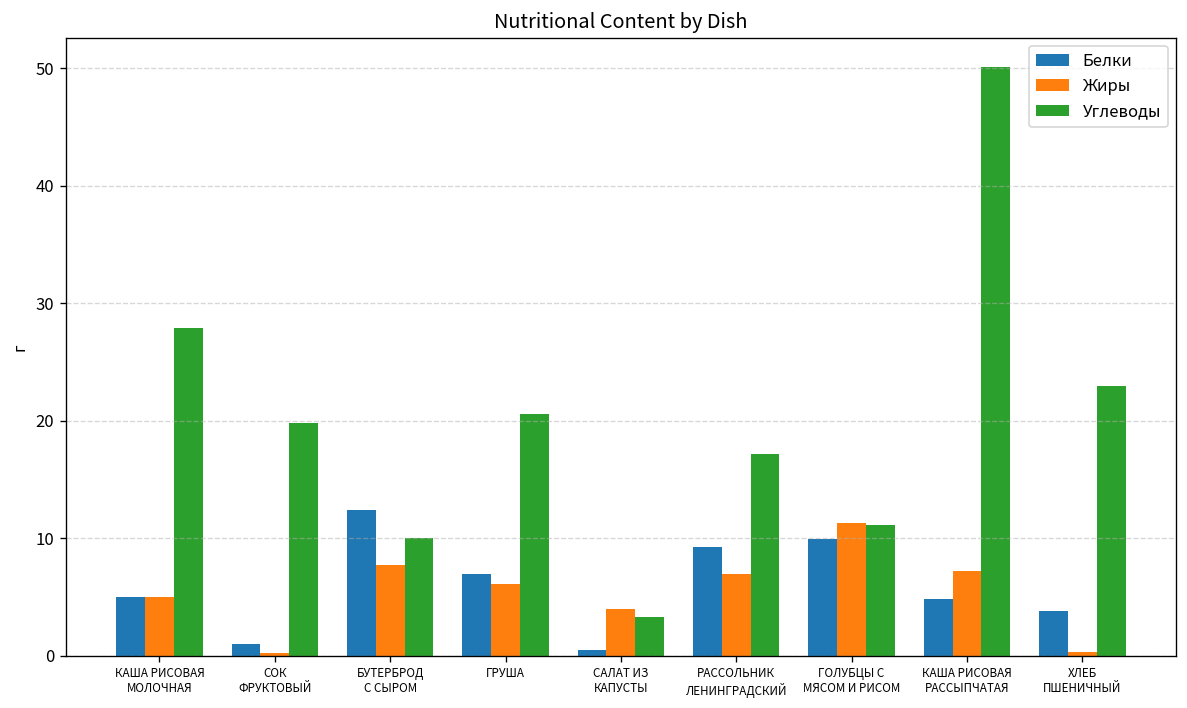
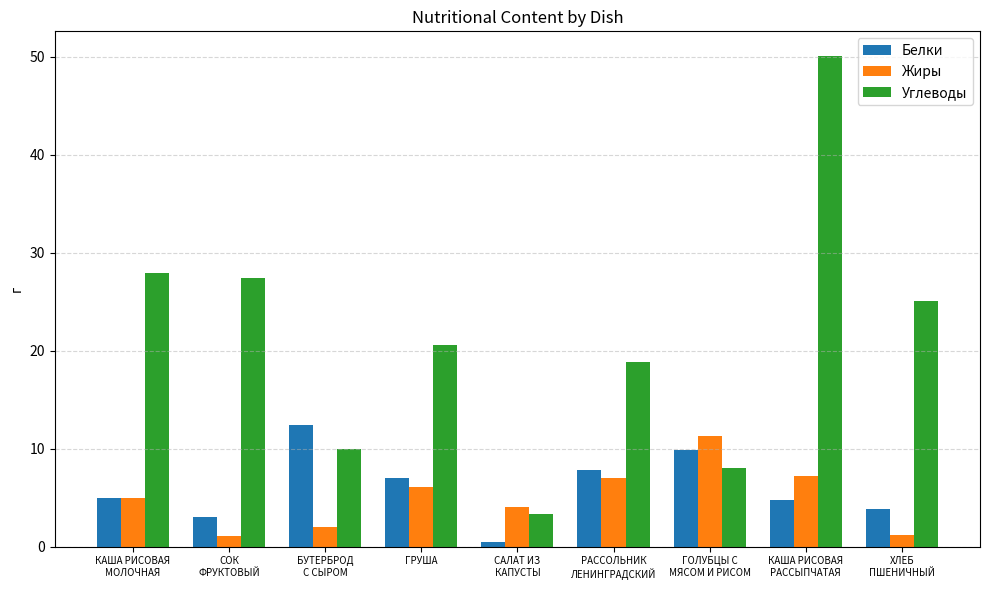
Белки, СОК ФРУКТОВЫЙ: 1 -> 3
Жиры, СОК ФРУКТОВЫЙ: 0 -> 1
Углеводы, СОК ФРУКТОВЫЙ: 20 -> 27
Жиры, БУТЕРБРОД С СЫРОМ: 8 -> 2
Белки, РАССОЛЬНИК ЛЕНИНГРАДСКИЙ: 9 -> 8
Углеводы, РАССОЛЬНИК ЛЕНИНГРАДСКИЙ: 17 -> 19
Углеводы, ГОЛУБЦЫ С МЯСОМ И РИСОМ: 11 -> 8
Жиры, ХЛЕБ ПШЕНИЧНЫЙ: 0 -> 1
Углеводы, ХЛЕБ ПШЕНИЧНЫЙ: 23 -> 25
